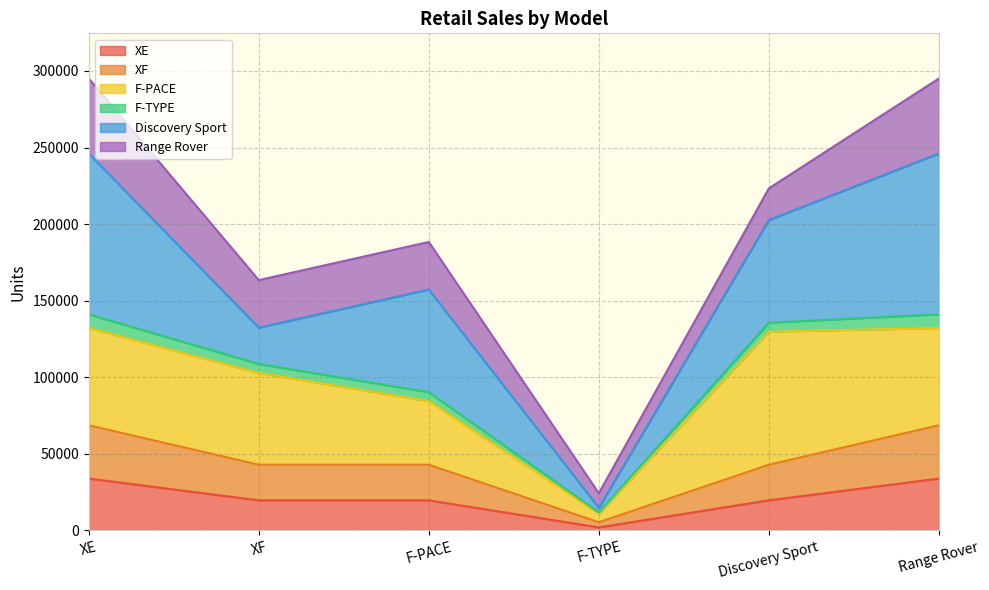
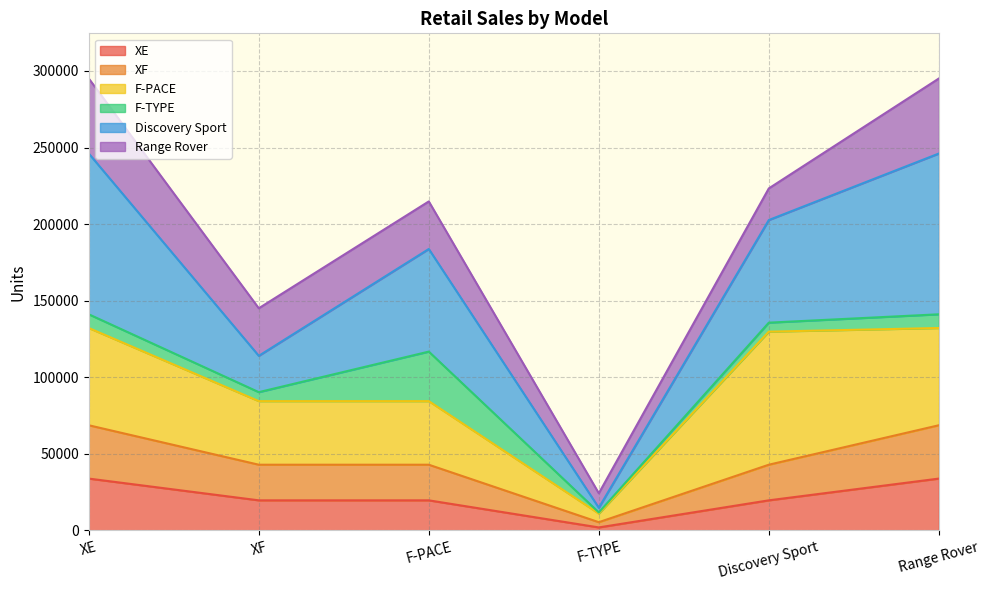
F-PACE, XF: 60000 -> 42000
F-TYPE, F-PACE: 6000 -> 32000
